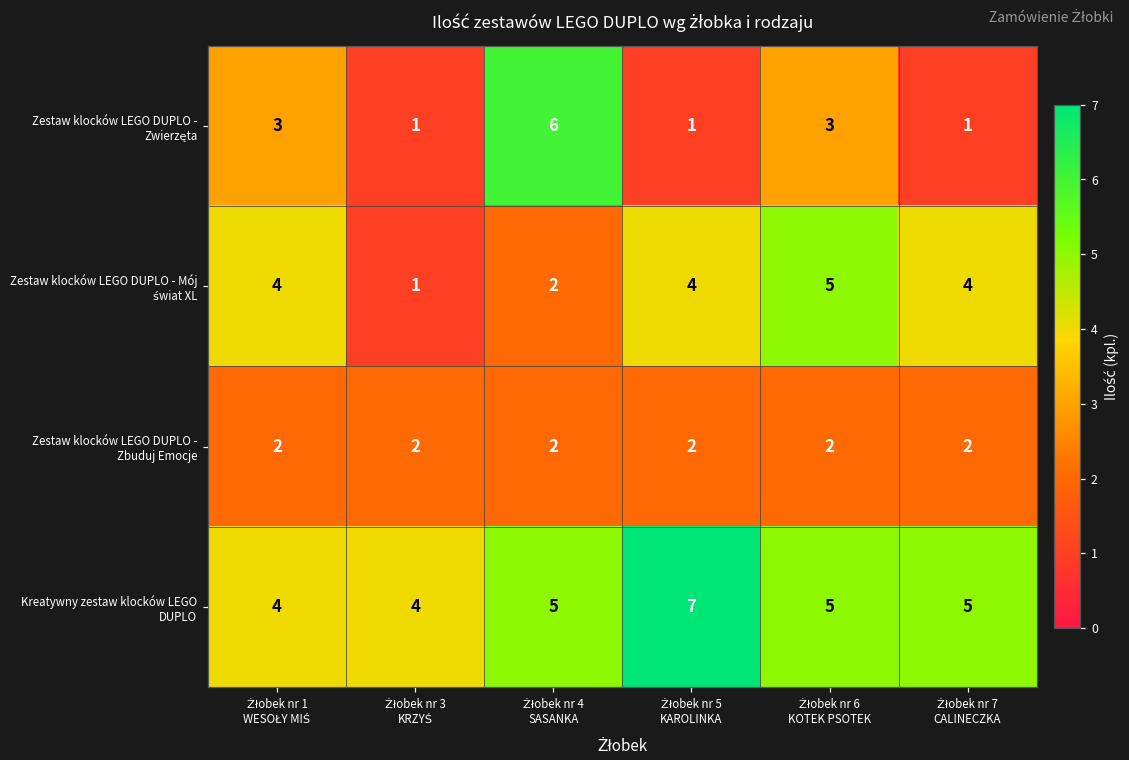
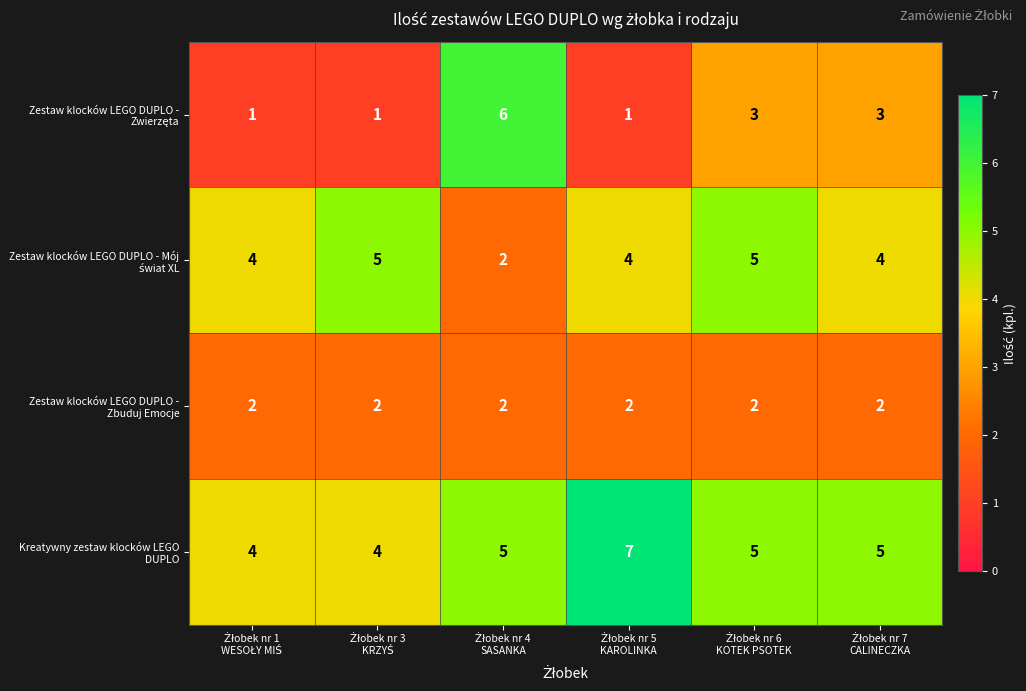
Zestaw klocków LEGO DUPLO - Zwierzęta, Żłobek nr 1 WESOŁY MIŚ: 3 -> 1
Zestaw klocków LEGO DUPLO - Zwierzęta, Żłobek nr 7 CALINECZKA: 1 -> 3
Zestaw klocków LEGO DUPLO - Mój świat XL, Żłobek nr 3 KRZYŚ: 1 -> 5
